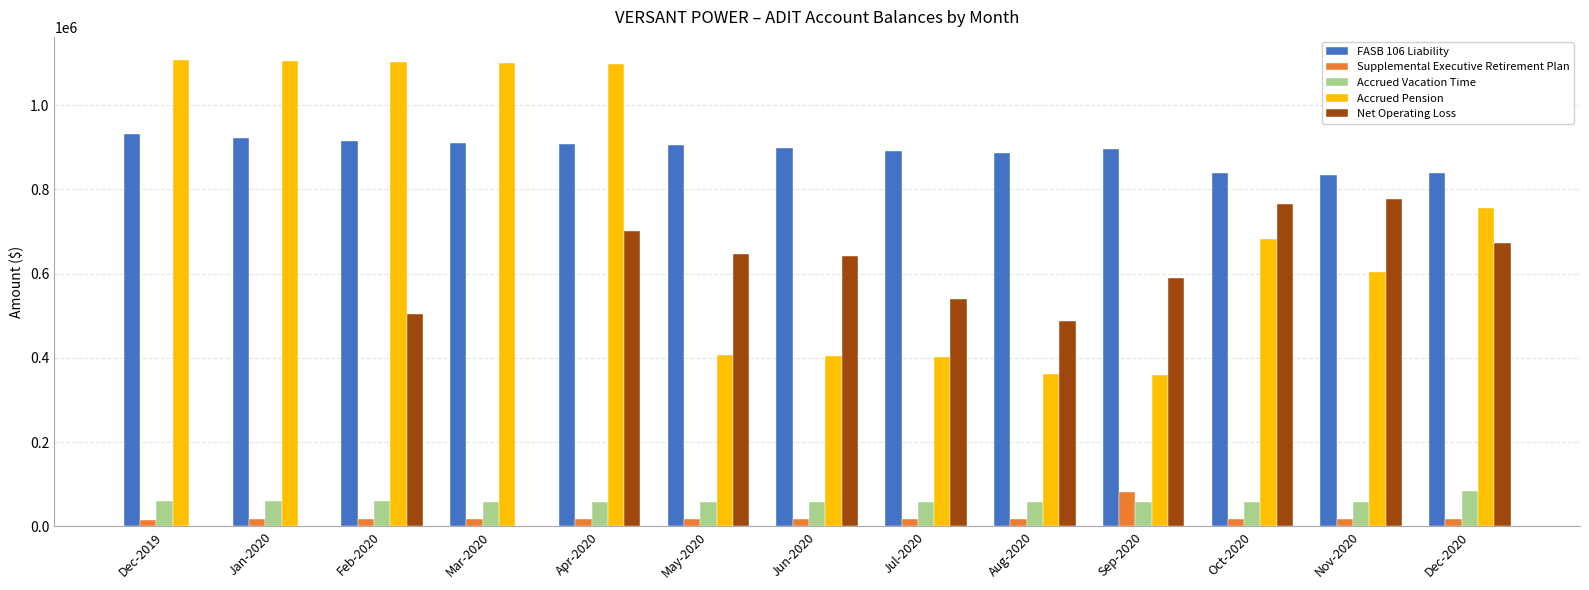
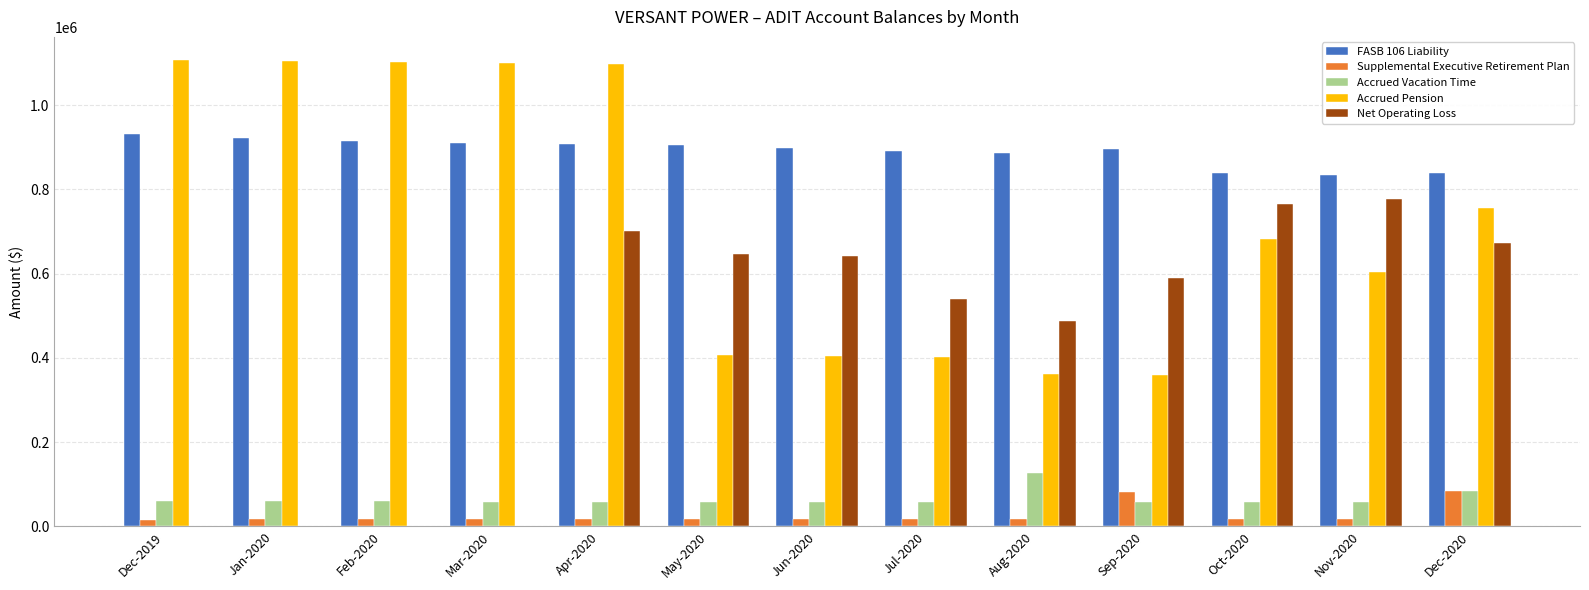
Net Operating Loss, Feb-2020: 500000 -> 0
Accrued Vacation Time, Aug-2020: 60000 -> 130000
Supplemental Executive Retirement Plan, Dec-2020: 20000 -> 80000
